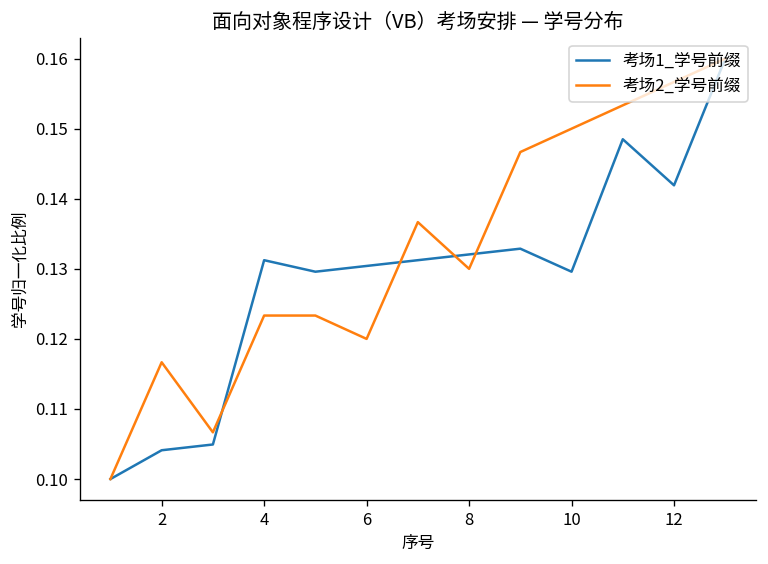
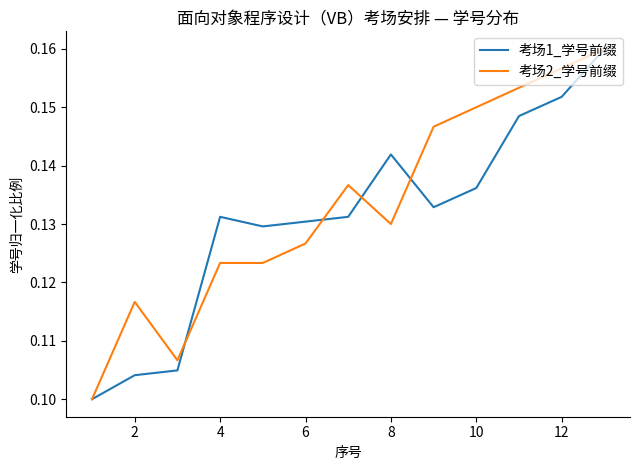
考场2_学号前缀, 6: 0.120 -> 0.127
考场1_学号前缀, 8: 0.132 -> 0.142
考场1_学号前缀, 10: 0.130 -> 0.136
考场1_学号前缀, 12: 0.142 -> 0.152
